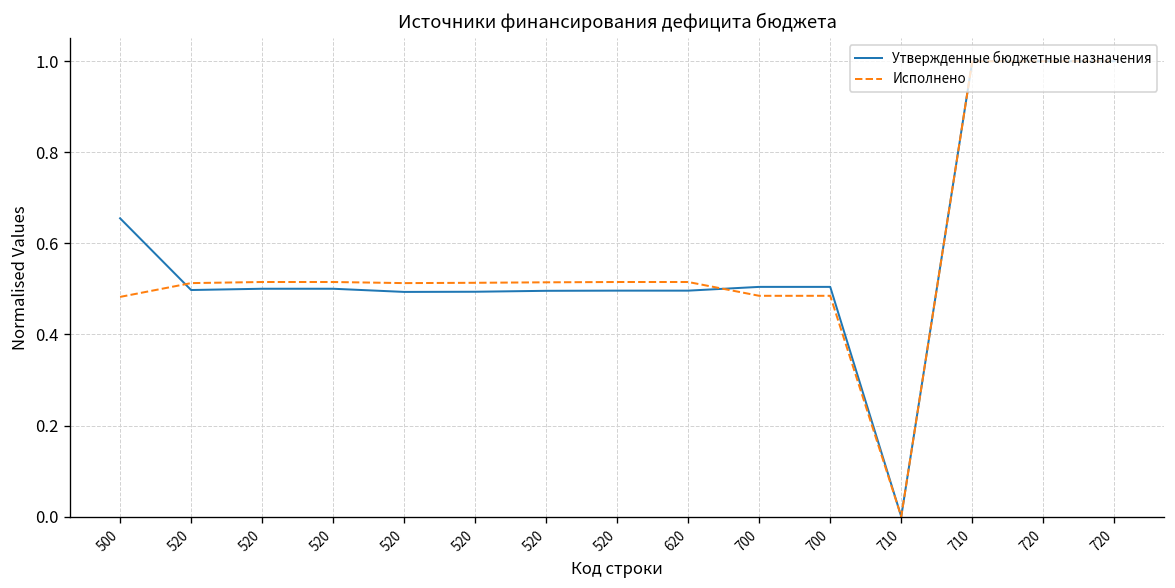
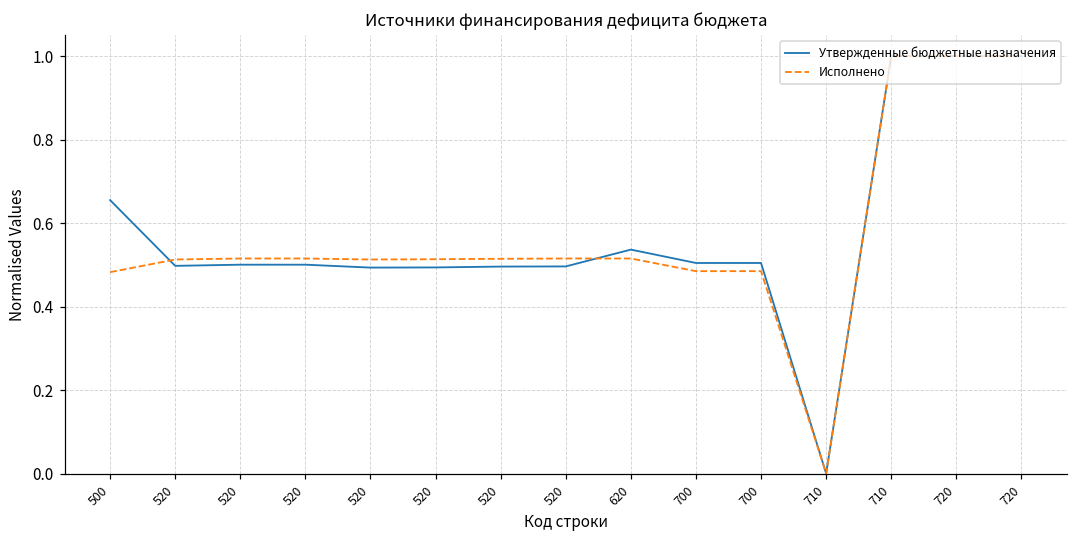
Утвержденные бюджетные назначения, 620: 0.50 -> 0.54
